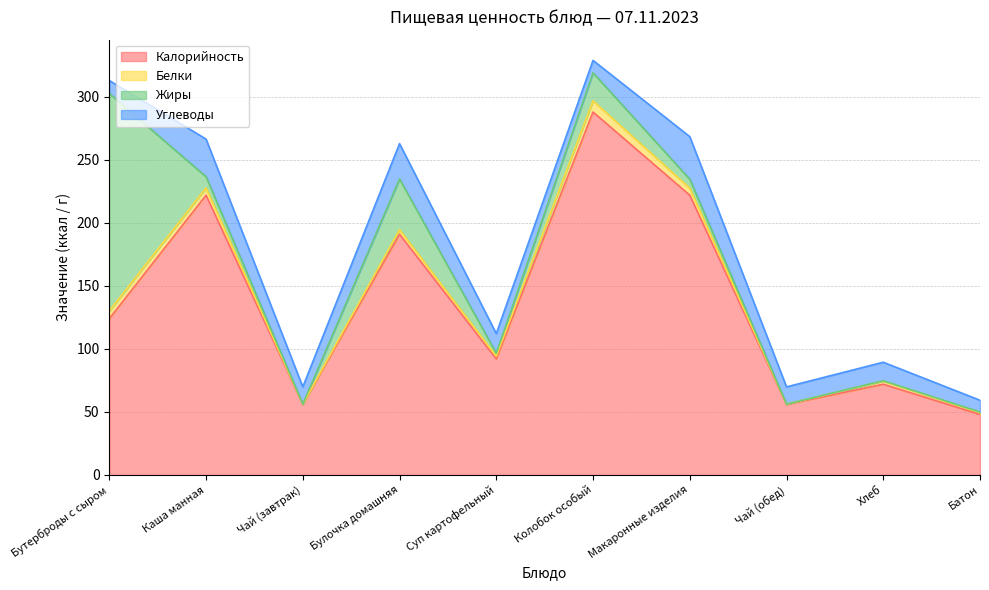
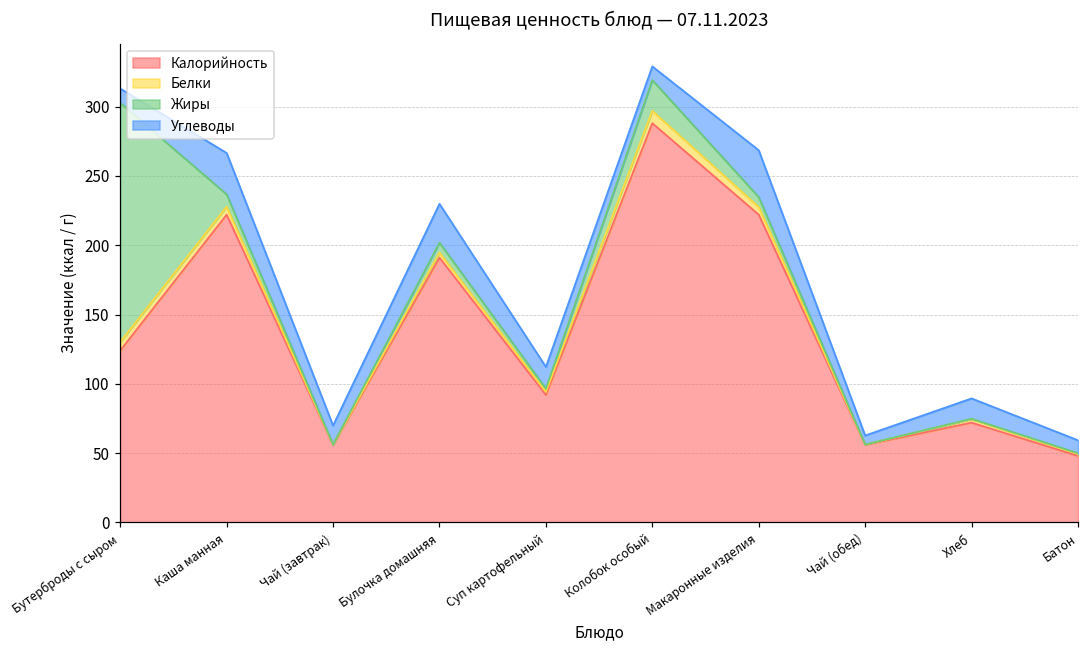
Жиры, Булочка домашняя: 40 -> 7
Углеводы, Чай (обед): 14 -> 6
